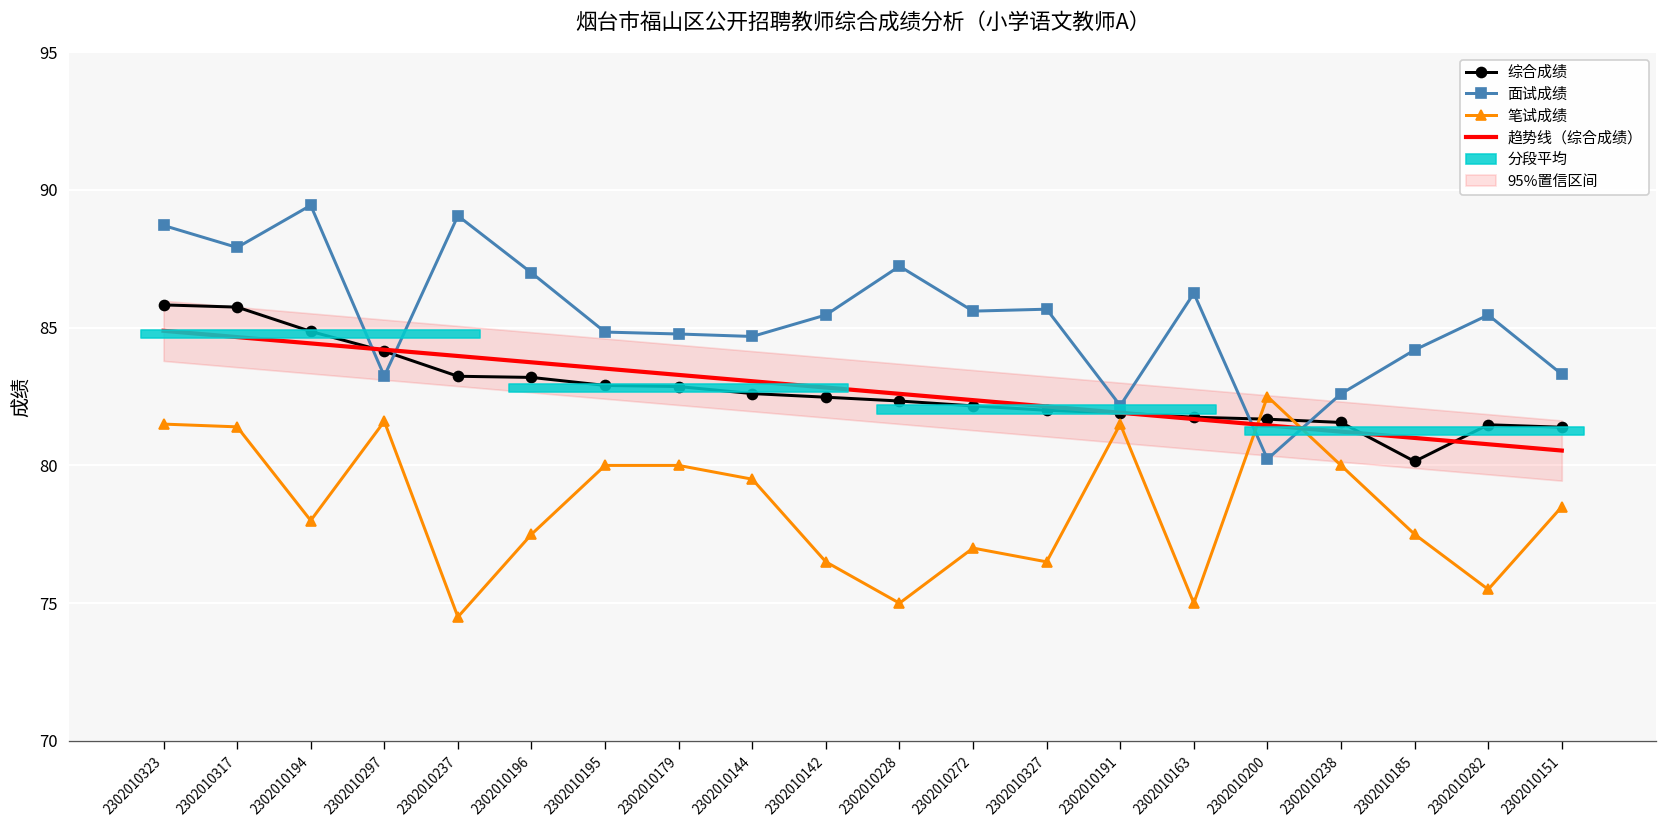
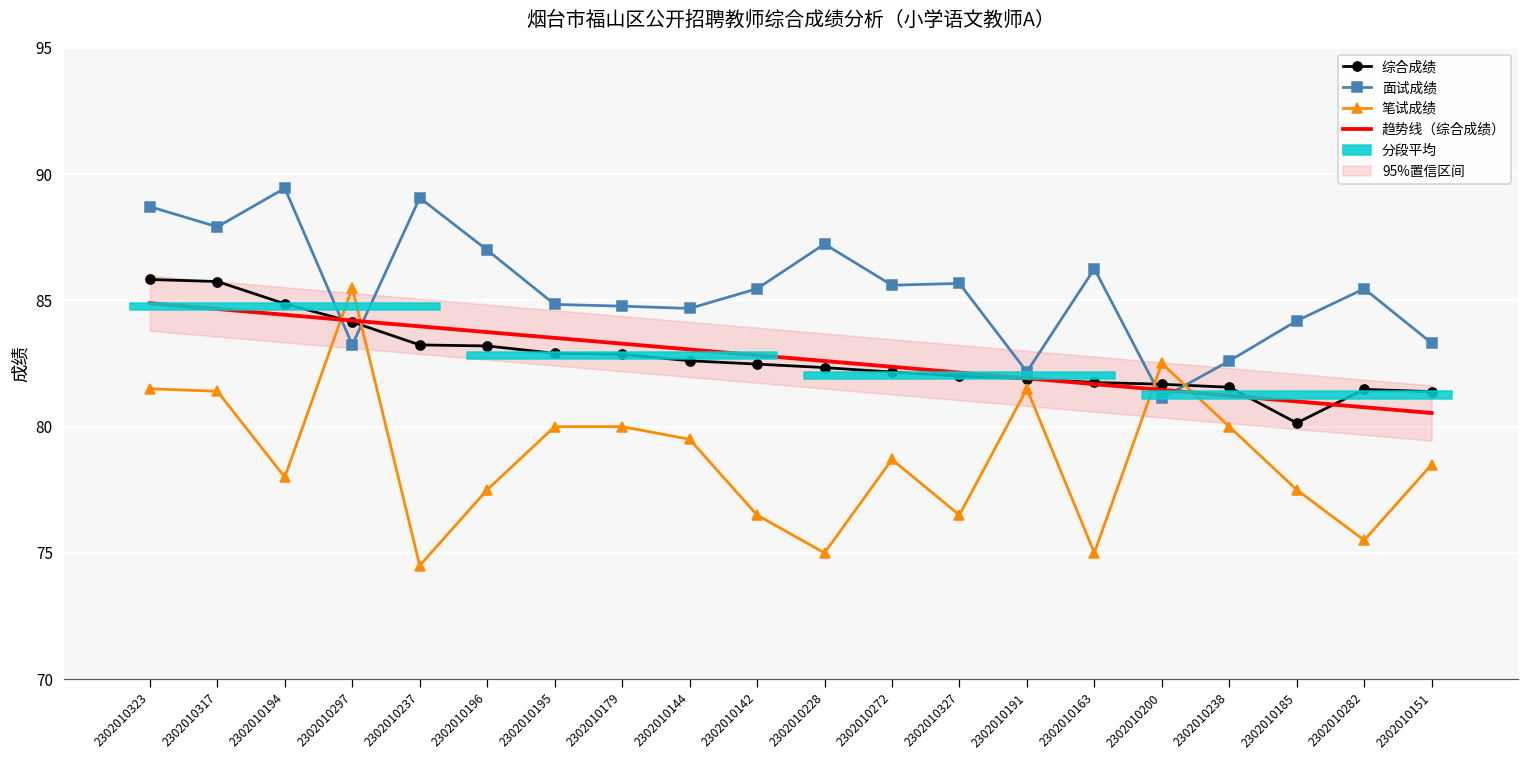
笔试成绩, 2302010297: 81.6 -> 85.5
笔试成绩, 2302010272: 77.0 -> 78.7
面试成绩, 2302010200: 80.2 -> 81.1
